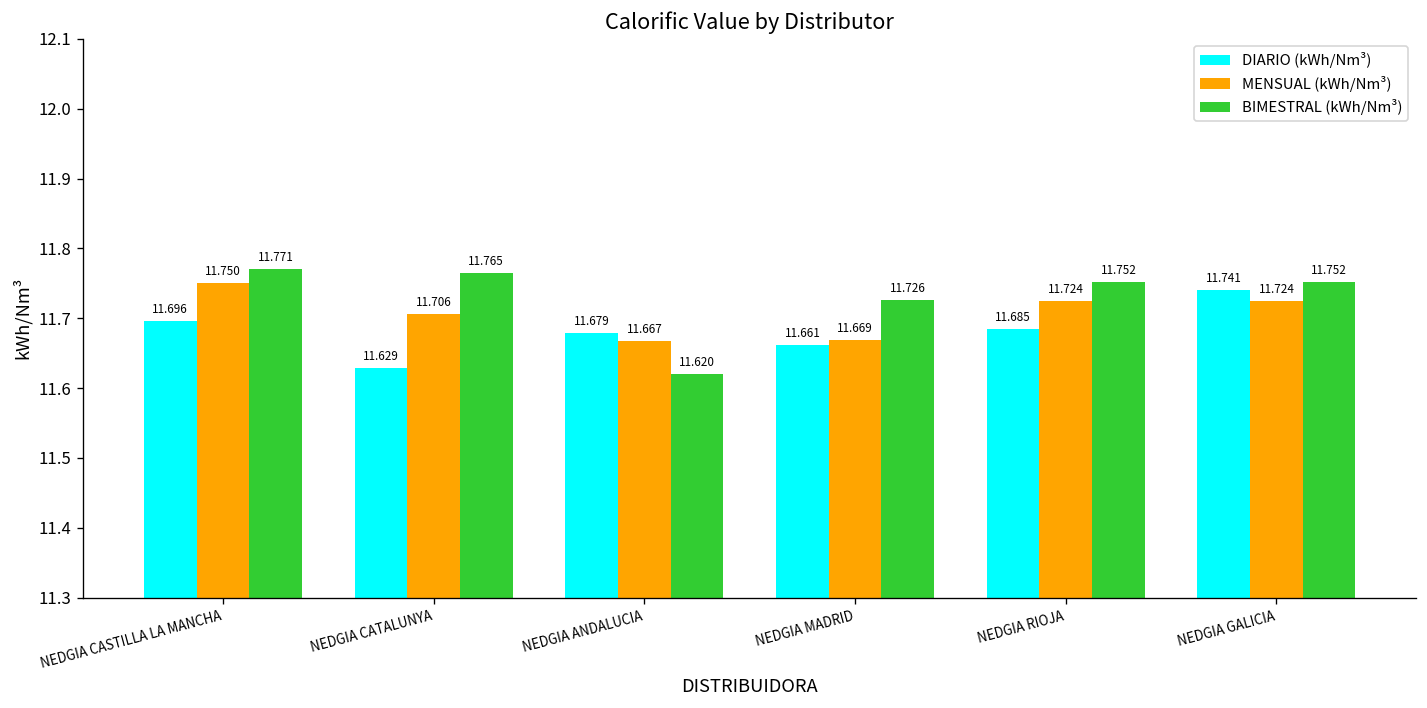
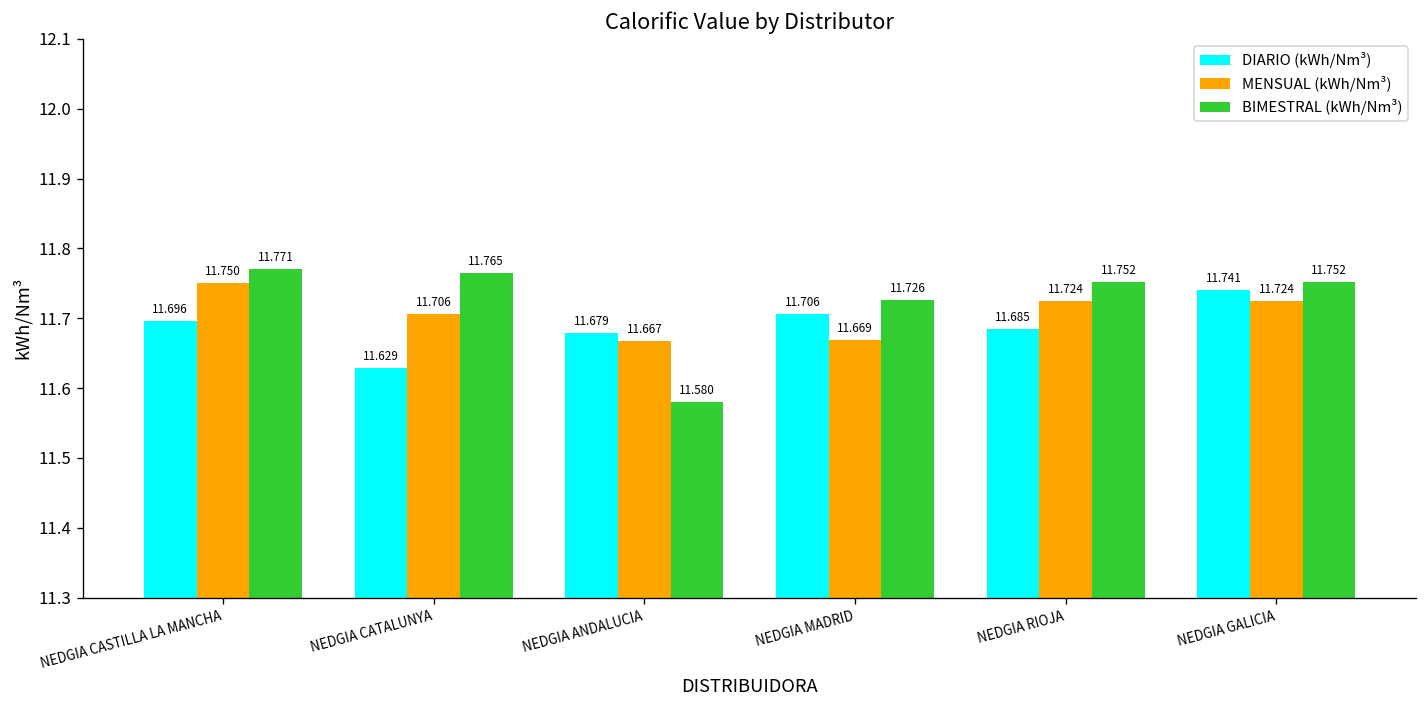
BIMESTRAL (kWh/Nm³), NEDGIA ANDALUCIA: 11.620 -> 11.580
DIARIO (kWh/Nm³), NEDGIA MADRID: 11.661 -> 11.706
